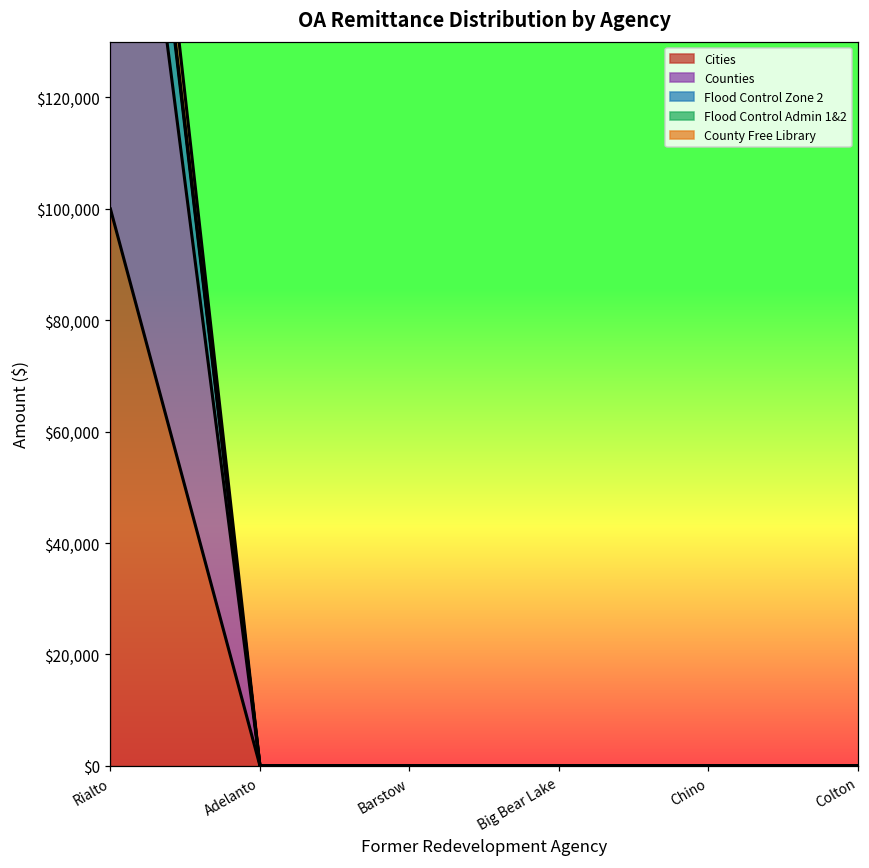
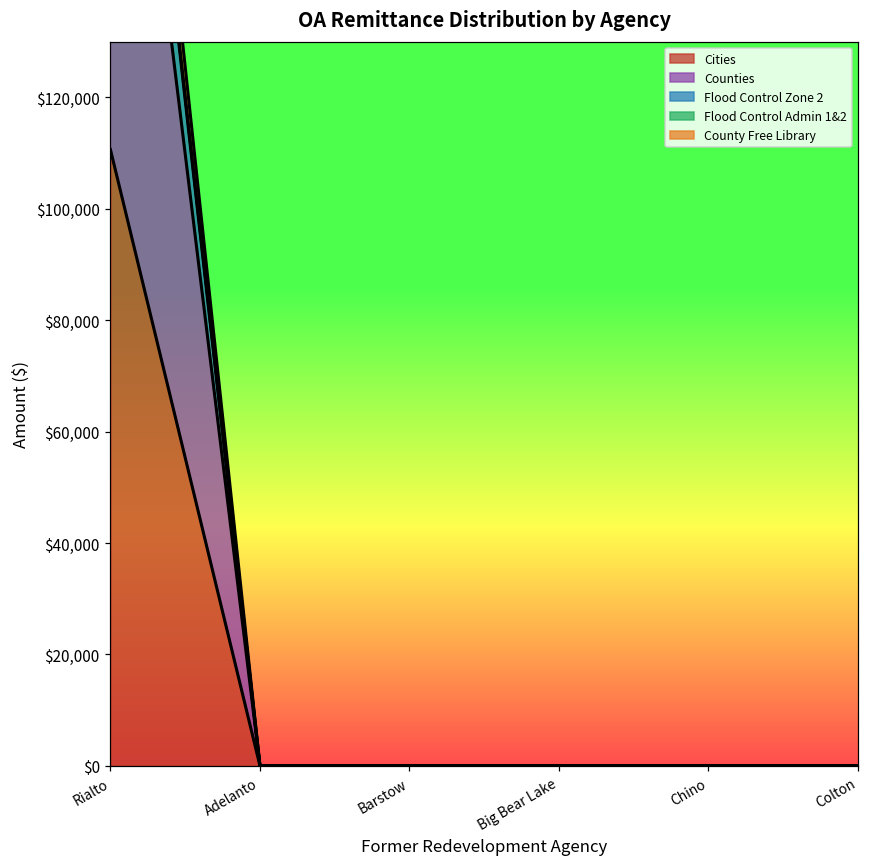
Cities, Rialto: $100,000 -> $111,000
